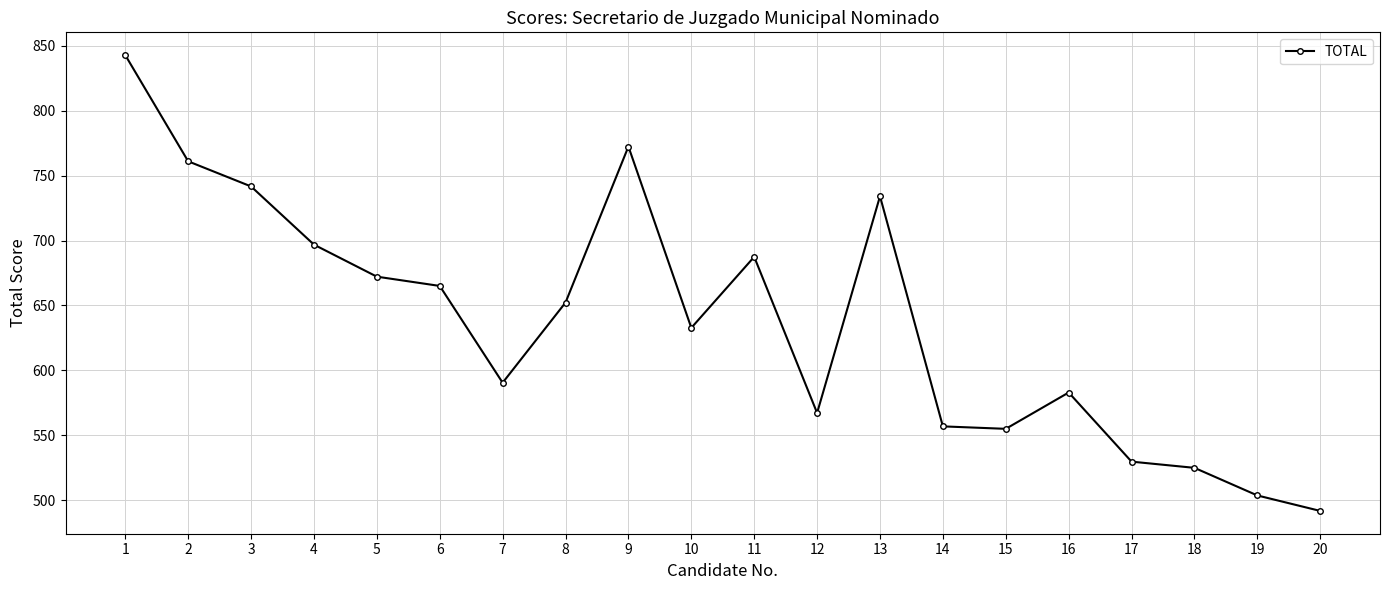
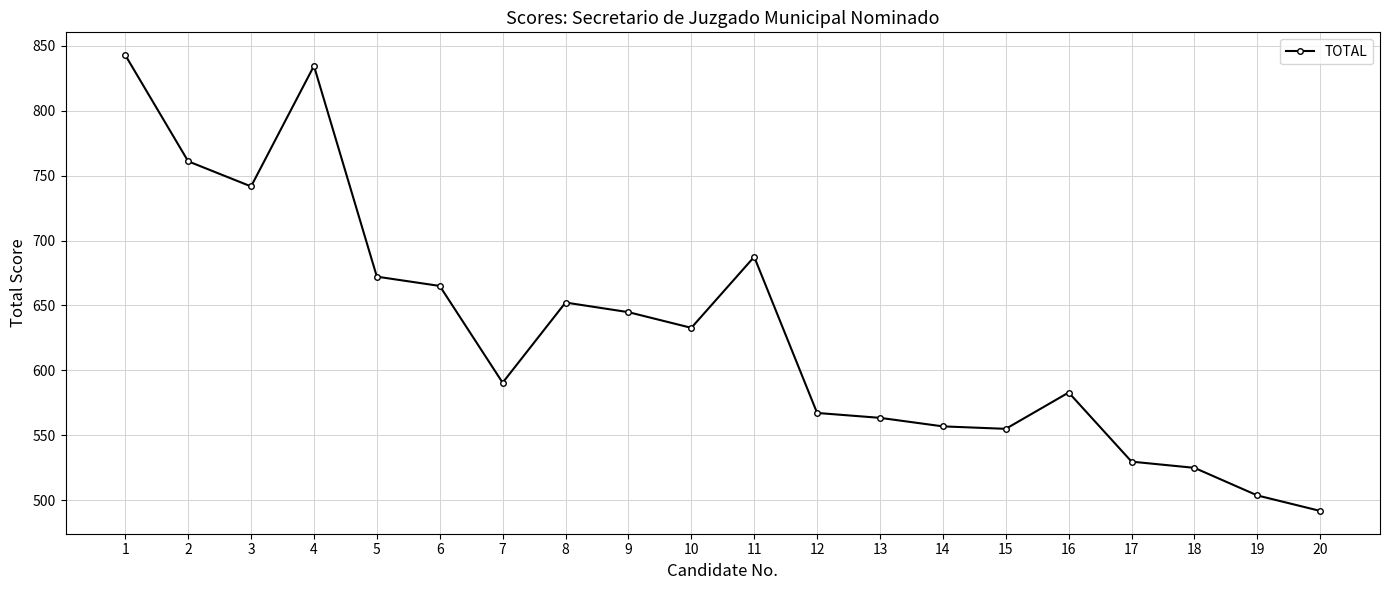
4: 697 -> 835
9: 772 -> 645
13: 734 -> 563
